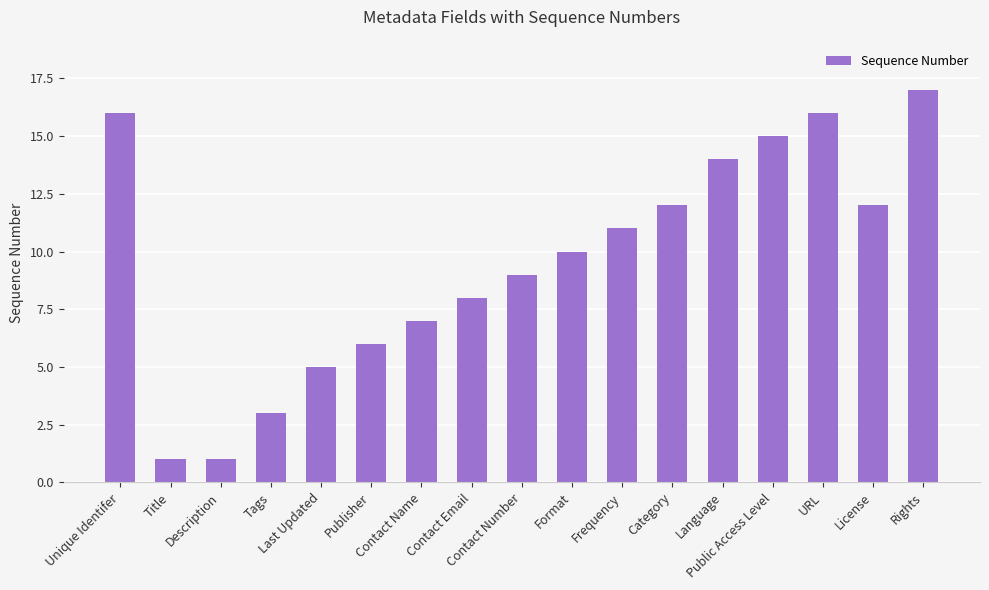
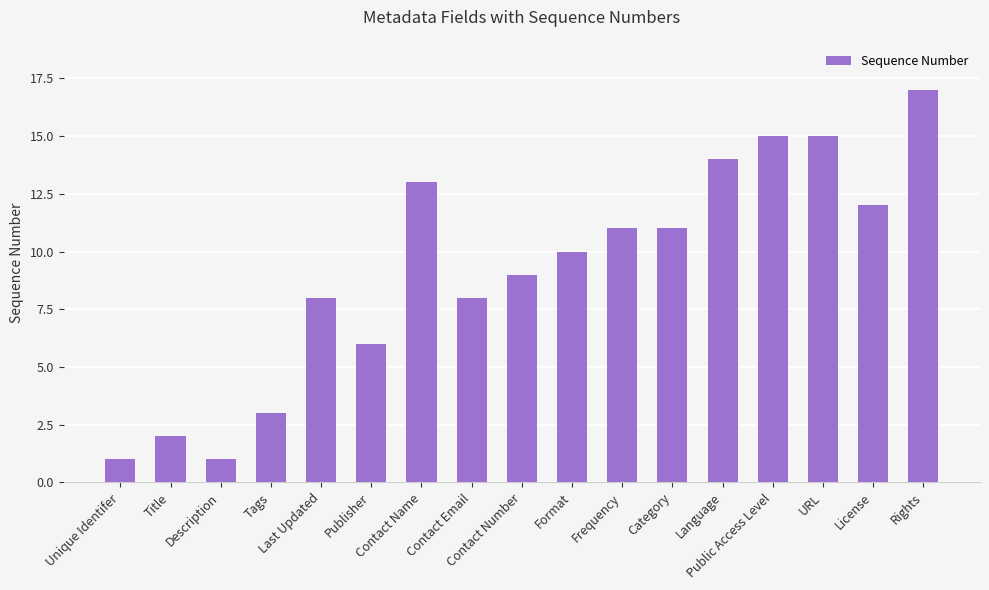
Unique Identifer: 16 -> 1
Title: 1 -> 2
Last Updated: 5 -> 8
Contact Name: 7 -> 13
Category: 12 -> 11
URL: 16 -> 15
